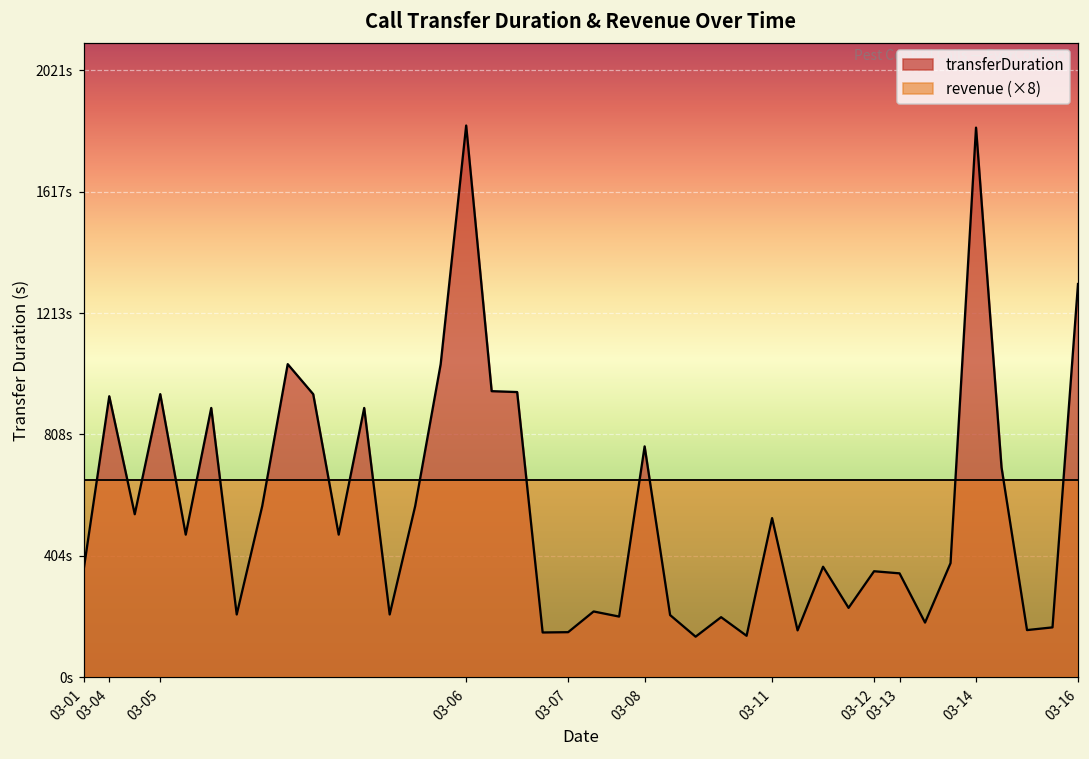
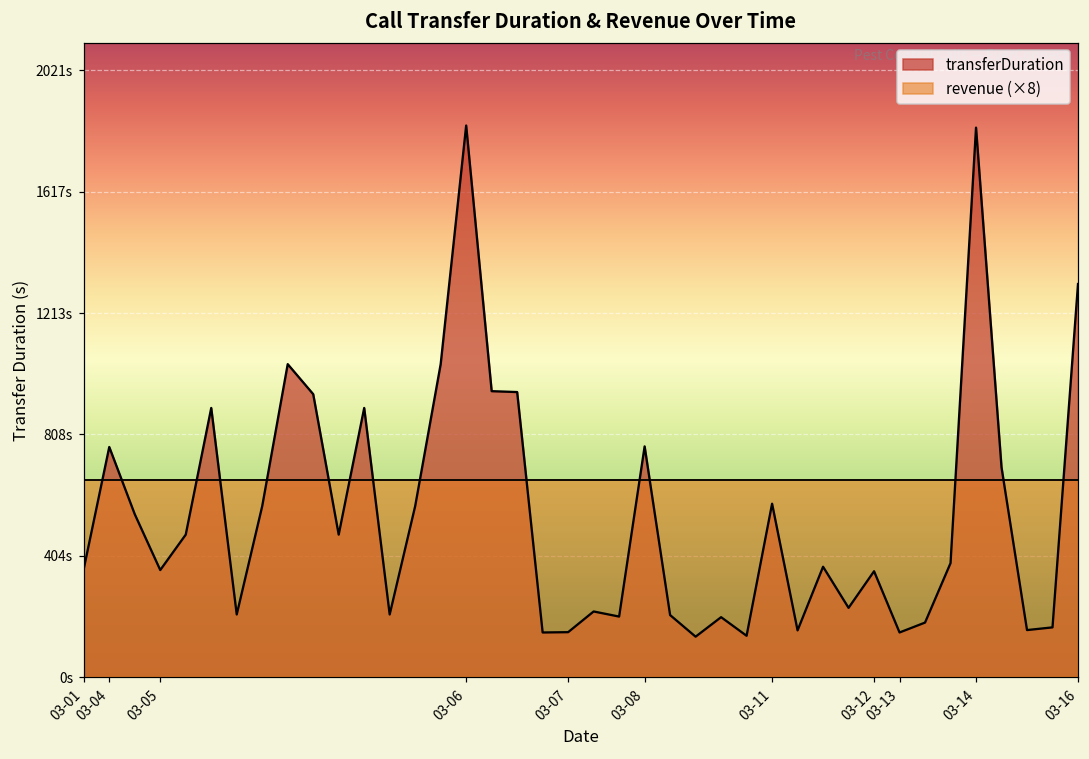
transferDuration, 03-04: 940s -> 770s
transferDuration, 03-05: 940s -> 360s
transferDuration, 03-11: 530s -> 580s
transferDuration, 03-13: 350s -> 150s
